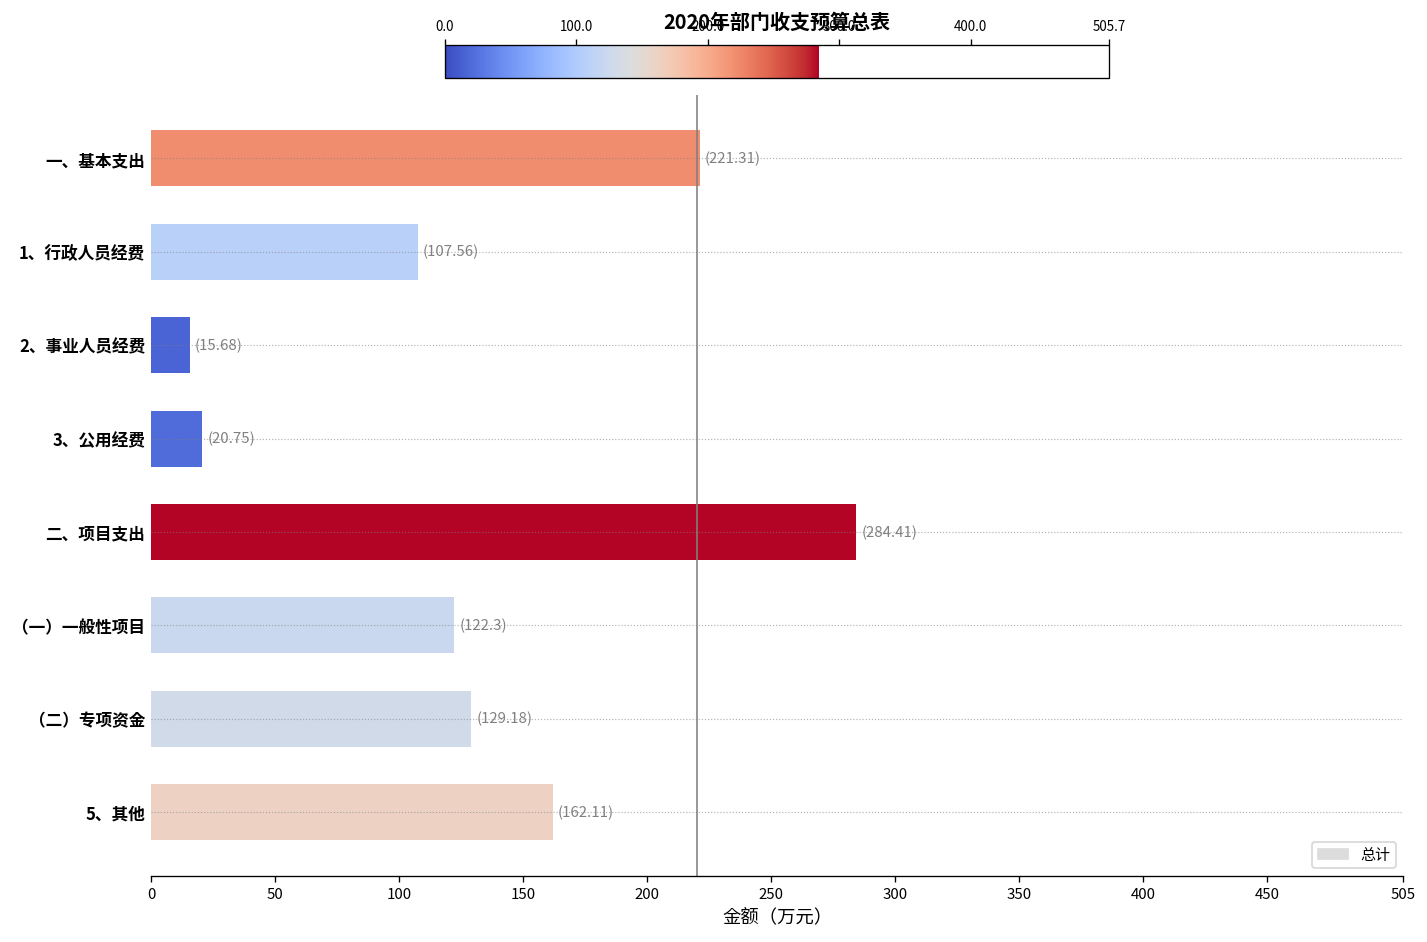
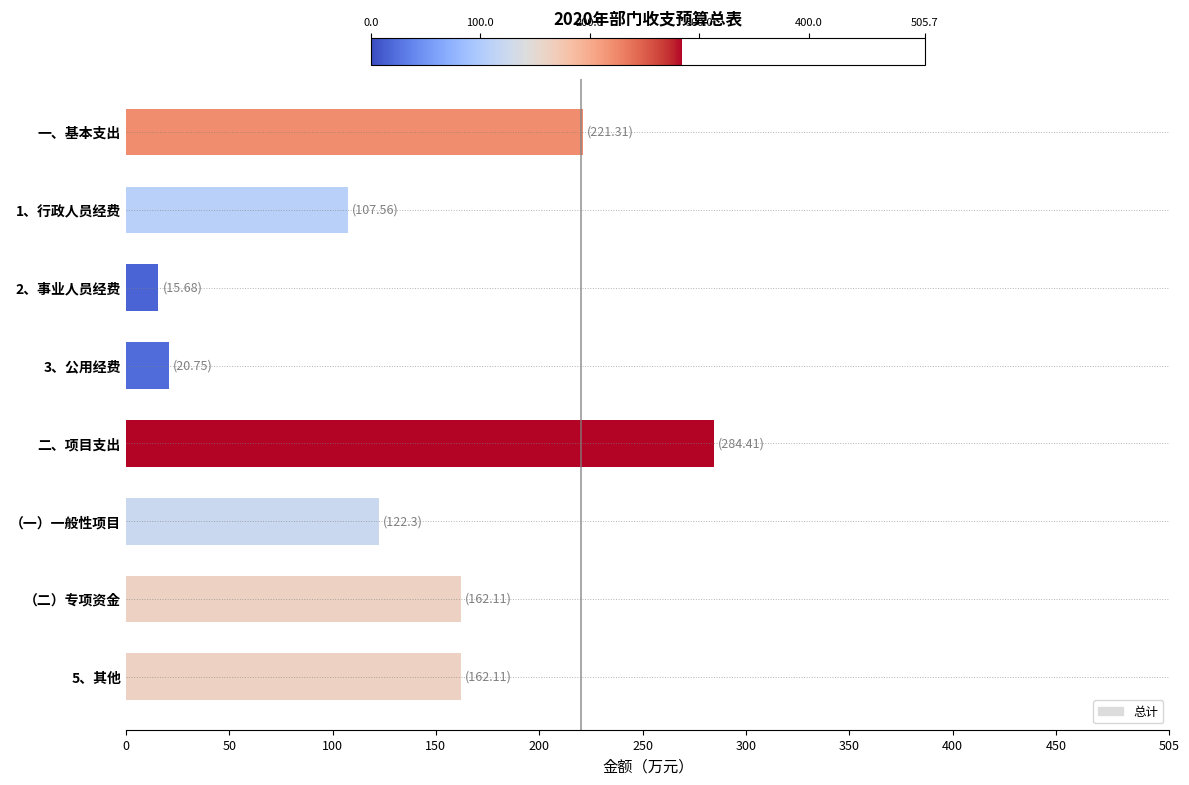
（二）专项资金: (129.18) -> (162.11)
